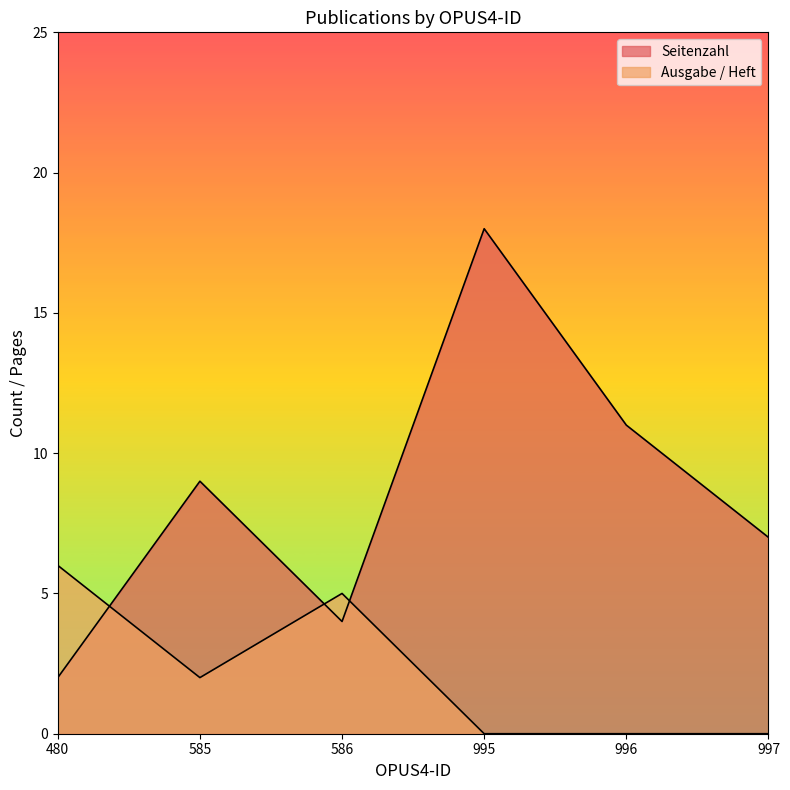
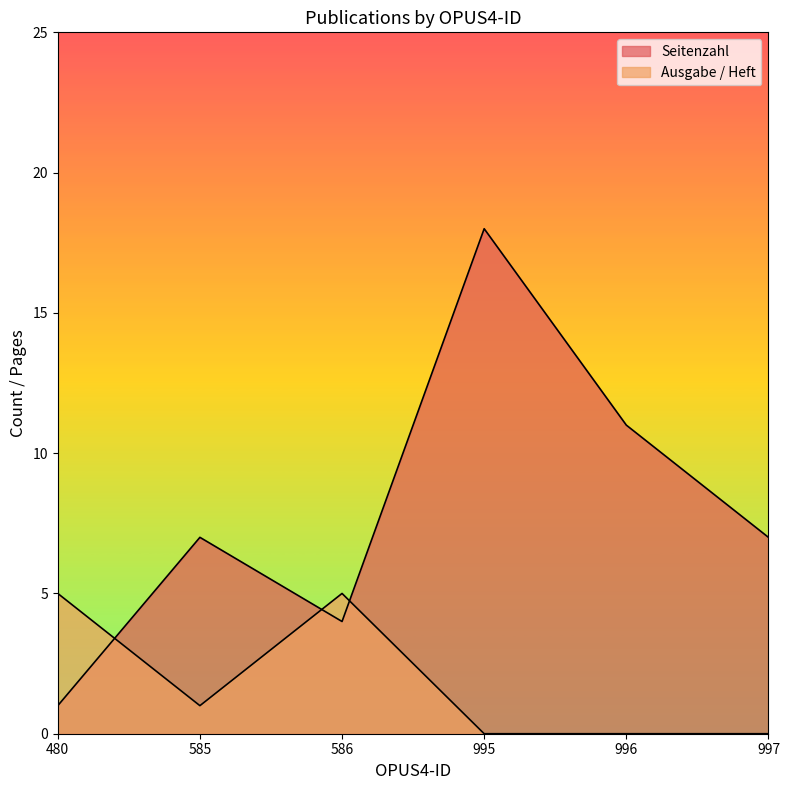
Seitenzahl, 480: 2 -> 1
Ausgabe / Heft, 480: 6 -> 5
Seitenzahl, 585: 9 -> 7
Ausgabe / Heft, 585: 2 -> 1
